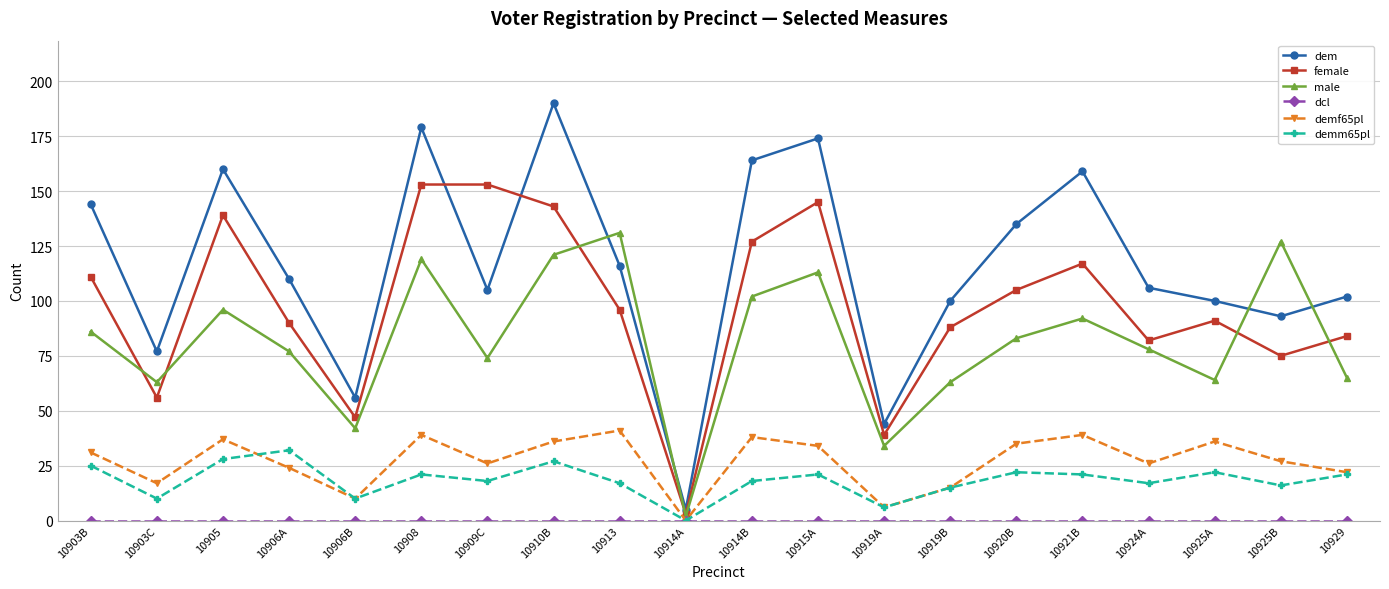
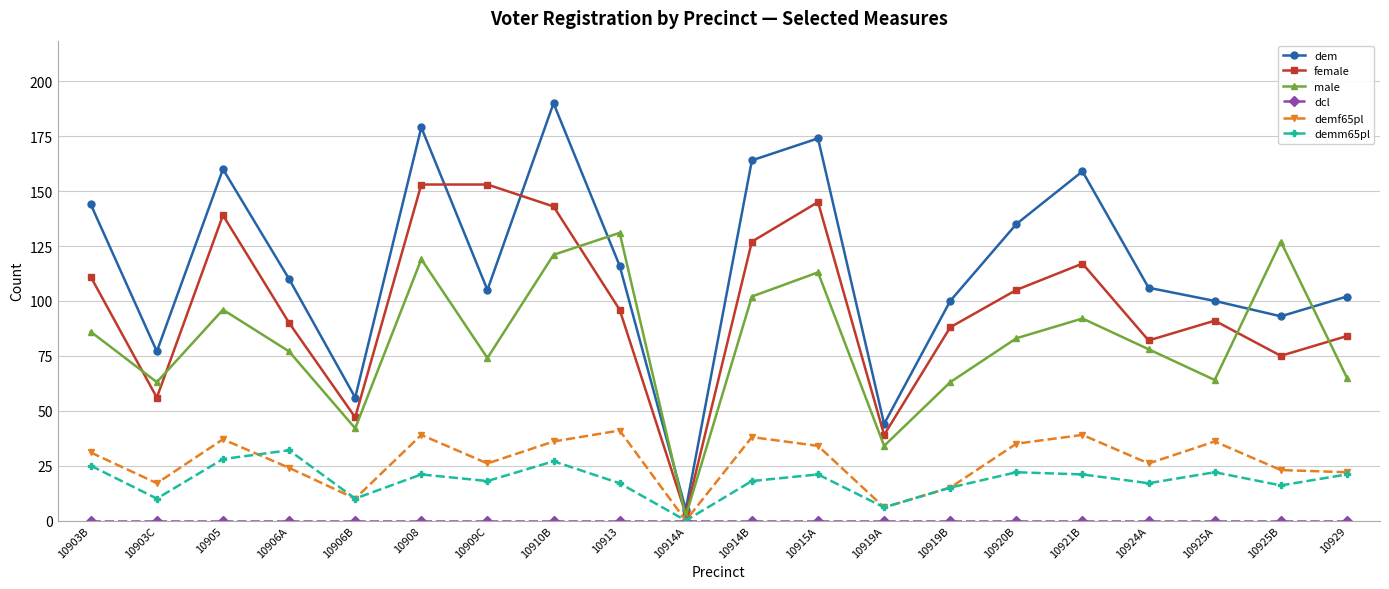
demf65pl, 10925B: 27 -> 23
